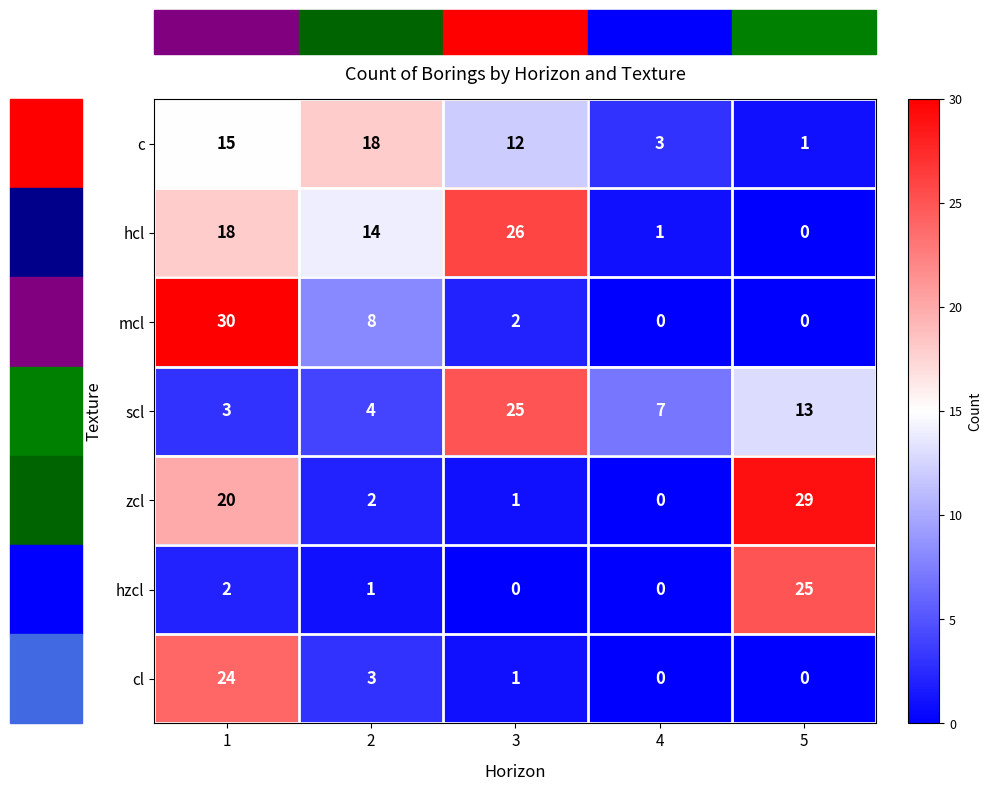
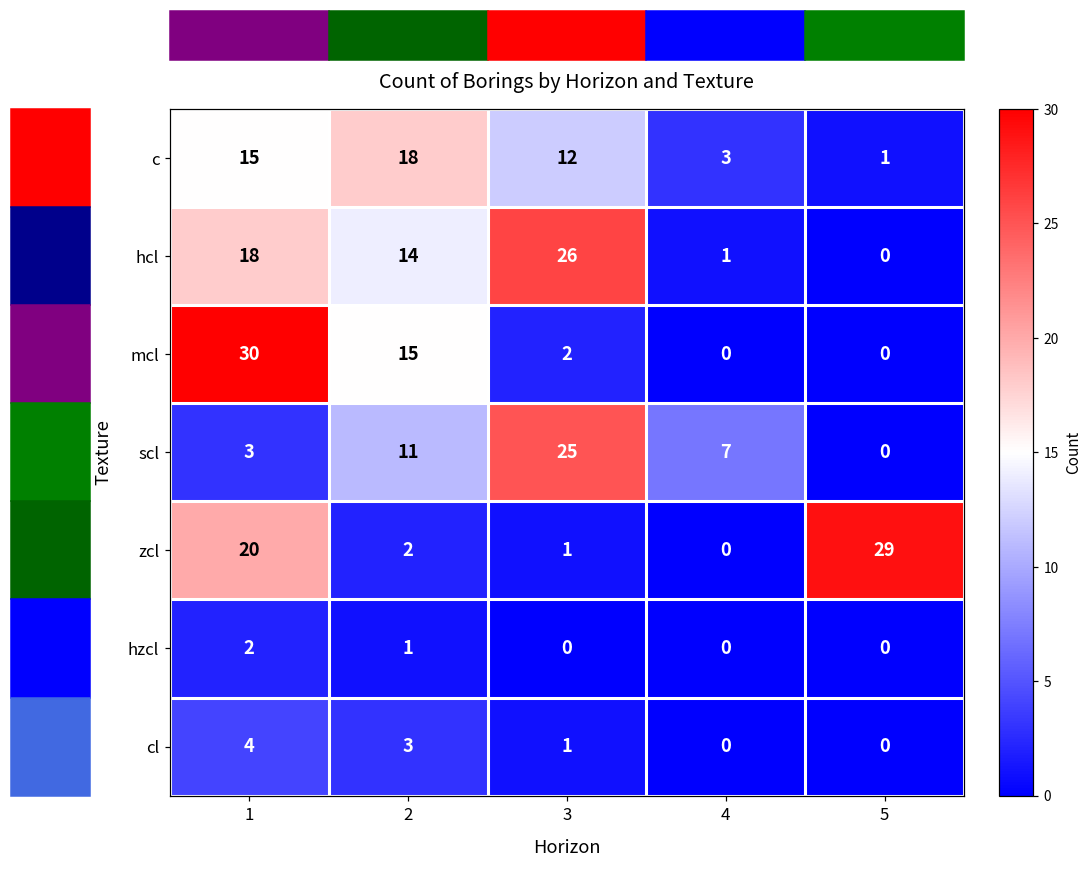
mcl, 2: 8 -> 15
scl, 2: 4 -> 11
scl, 5: 13 -> 0
hzcl, 5: 25 -> 0
cl, 1: 24 -> 4
